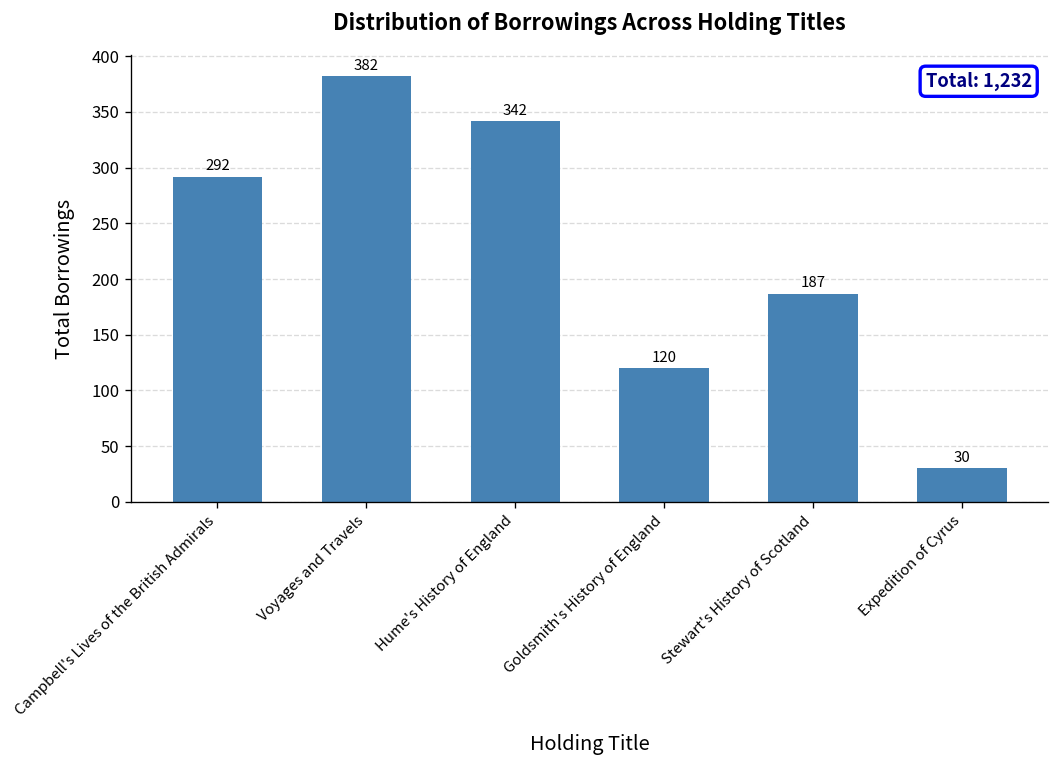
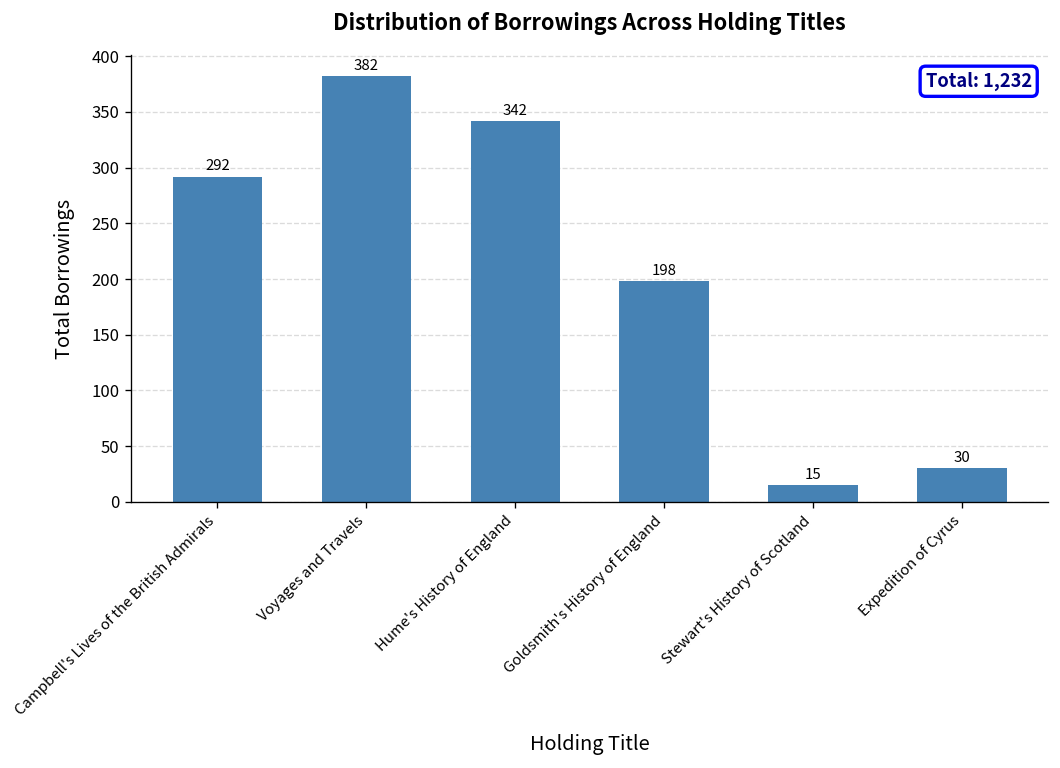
Goldsmith's History of England: 120 -> 198
Stewart's History of Scotland: 187 -> 15
